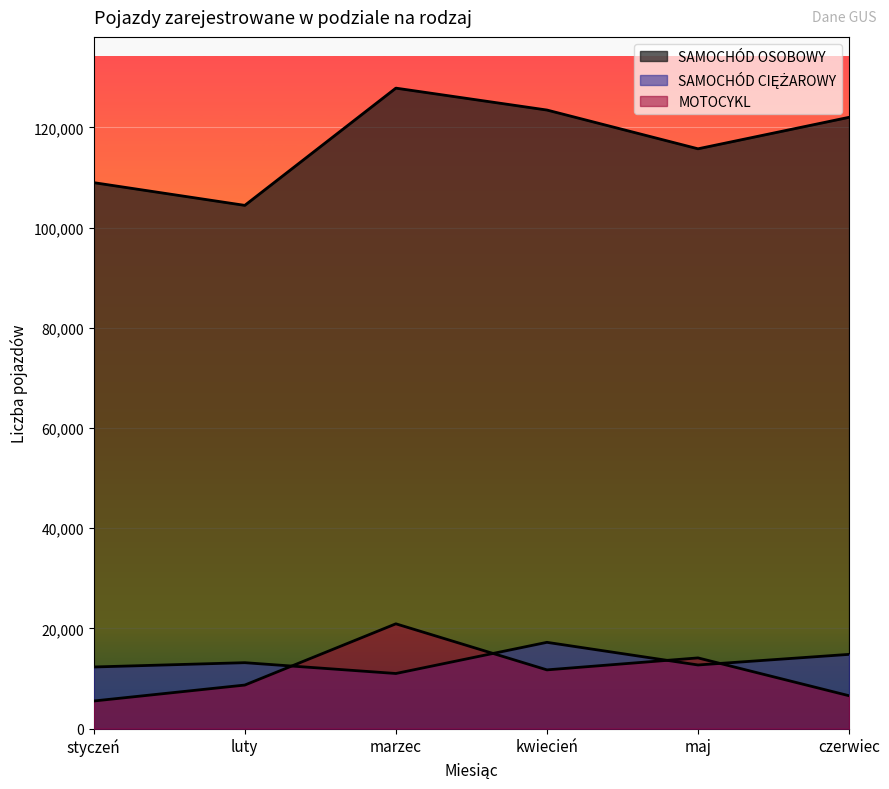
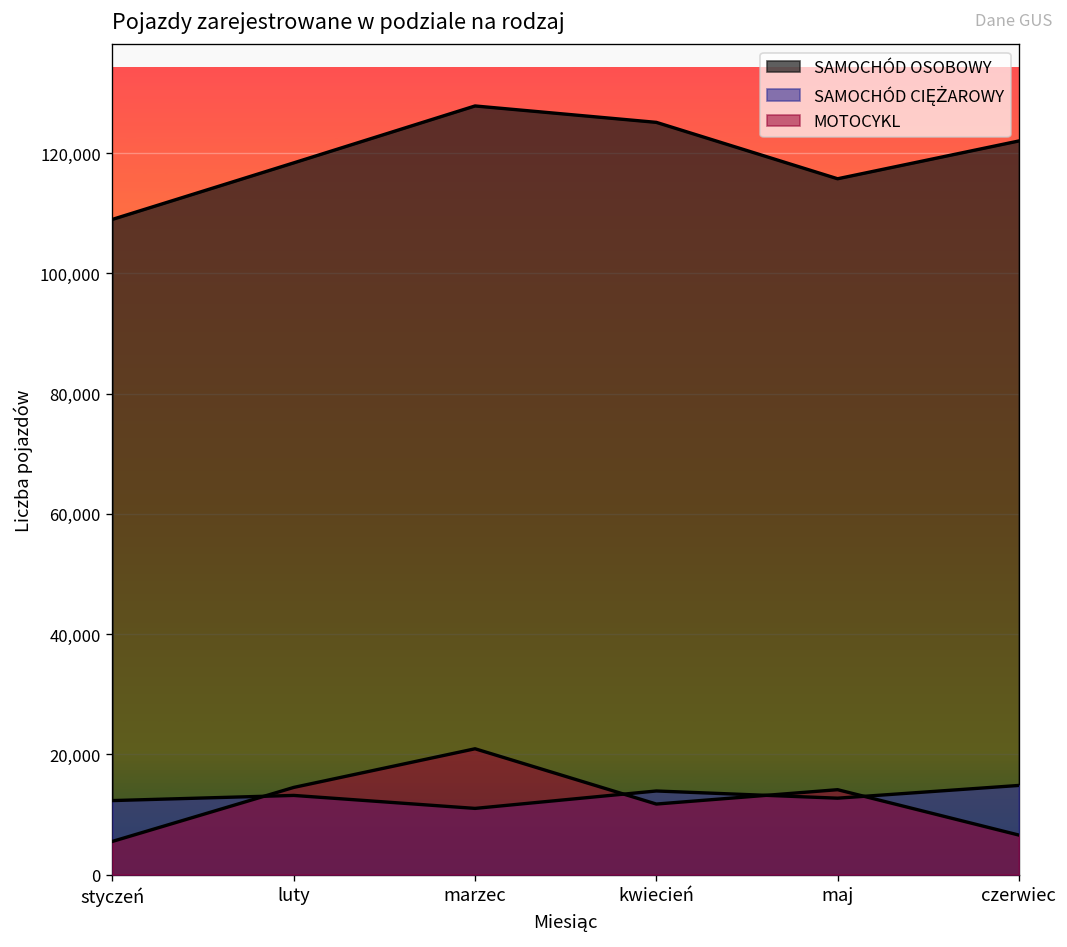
SAMOCHÓD OSOBOWY, luty: 104,000 -> 118,000
MOTOCYKL, luty: 9,000 -> 14,000
SAMOCHÓD OSOBOWY, kwiecień: 123,000 -> 125,000
SAMOCHÓD CIĘŻAROWY, kwiecień: 17,000 -> 14,000
